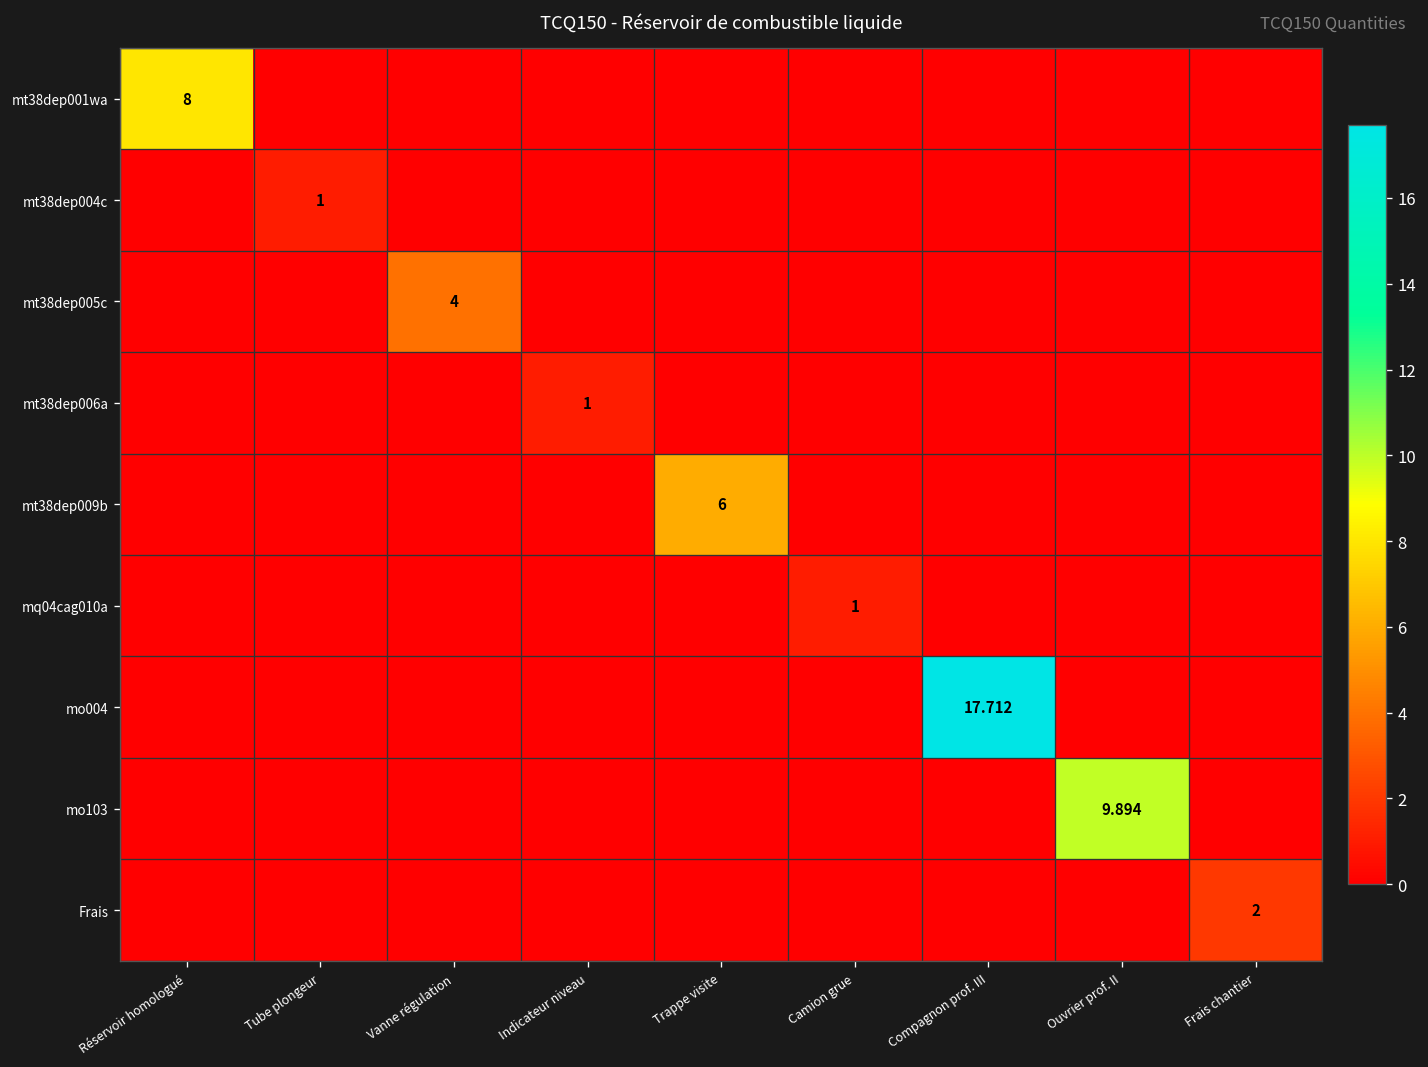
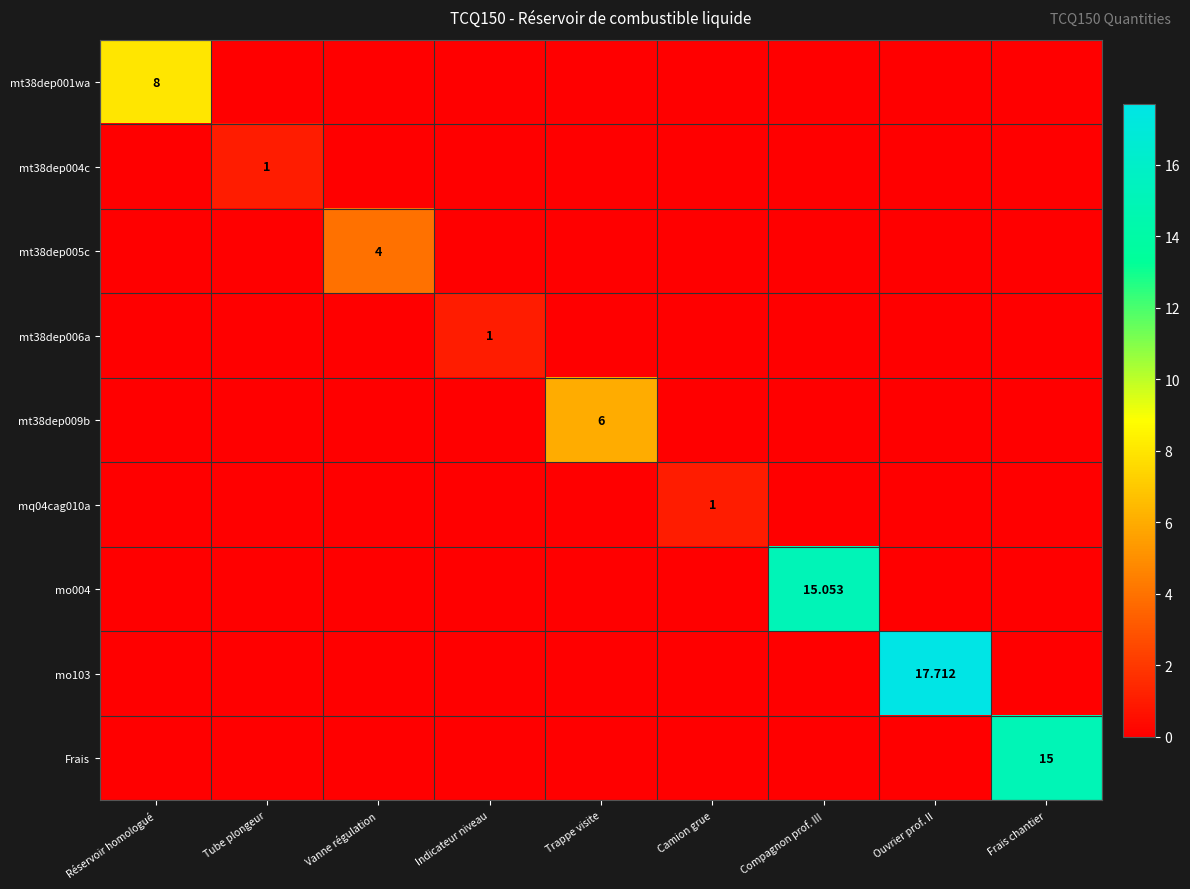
mo004, Compagnon prof. III: 17.712 -> 15.053
mo103, Ouvrier prof. II: 9.894 -> 17.712
Frais, Frais chantier: 2 -> 15
